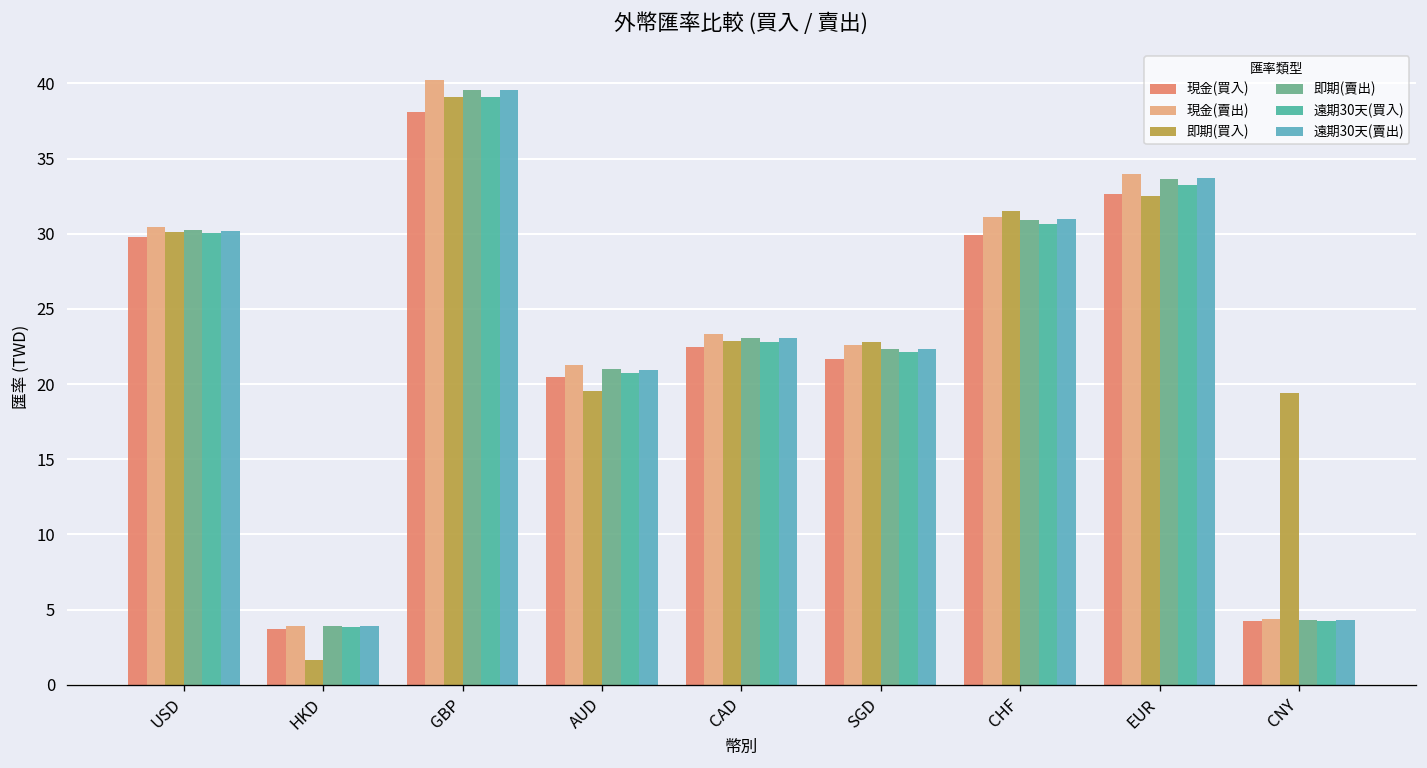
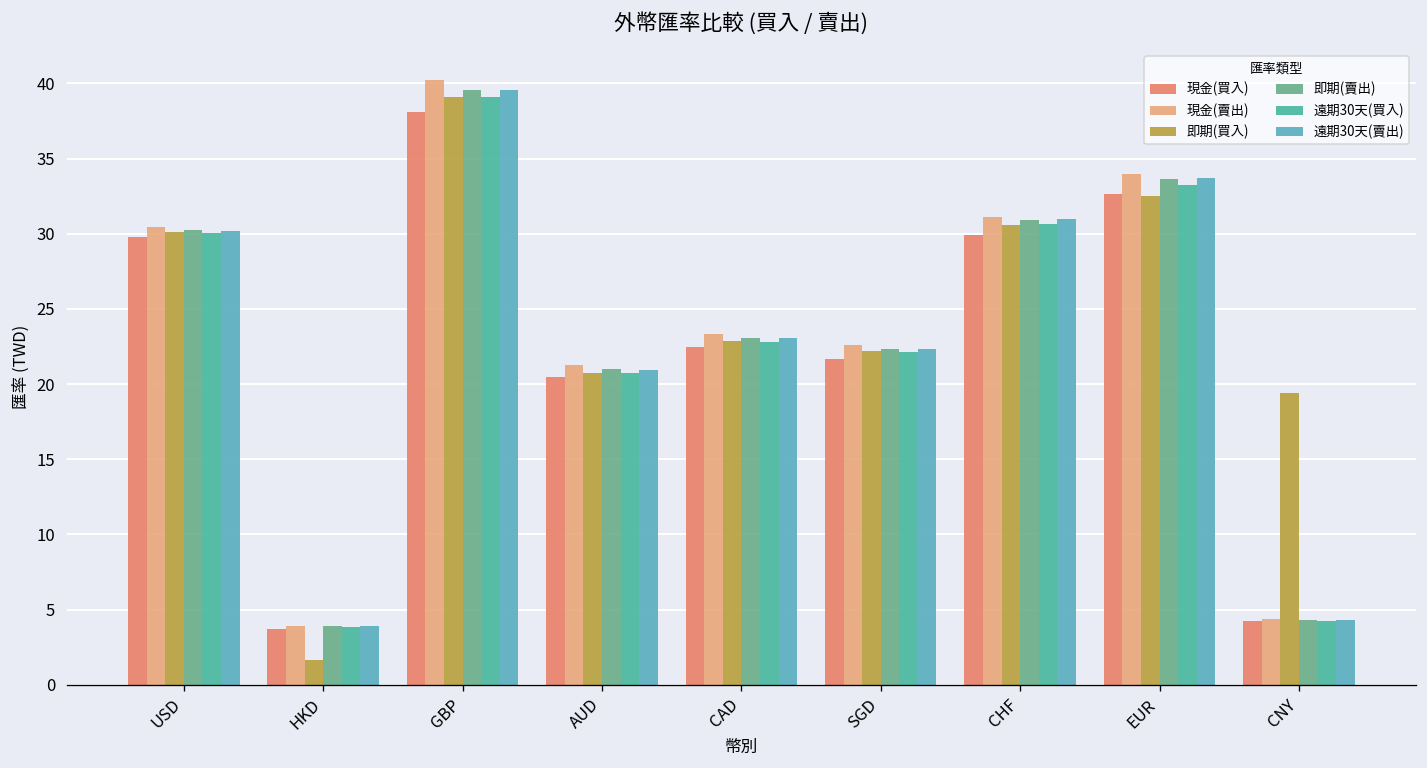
即期(買入), AUD: 19.5 -> 20.7
即期(買入), SGD: 22.8 -> 22.2
即期(買入), CHF: 31.5 -> 30.6
